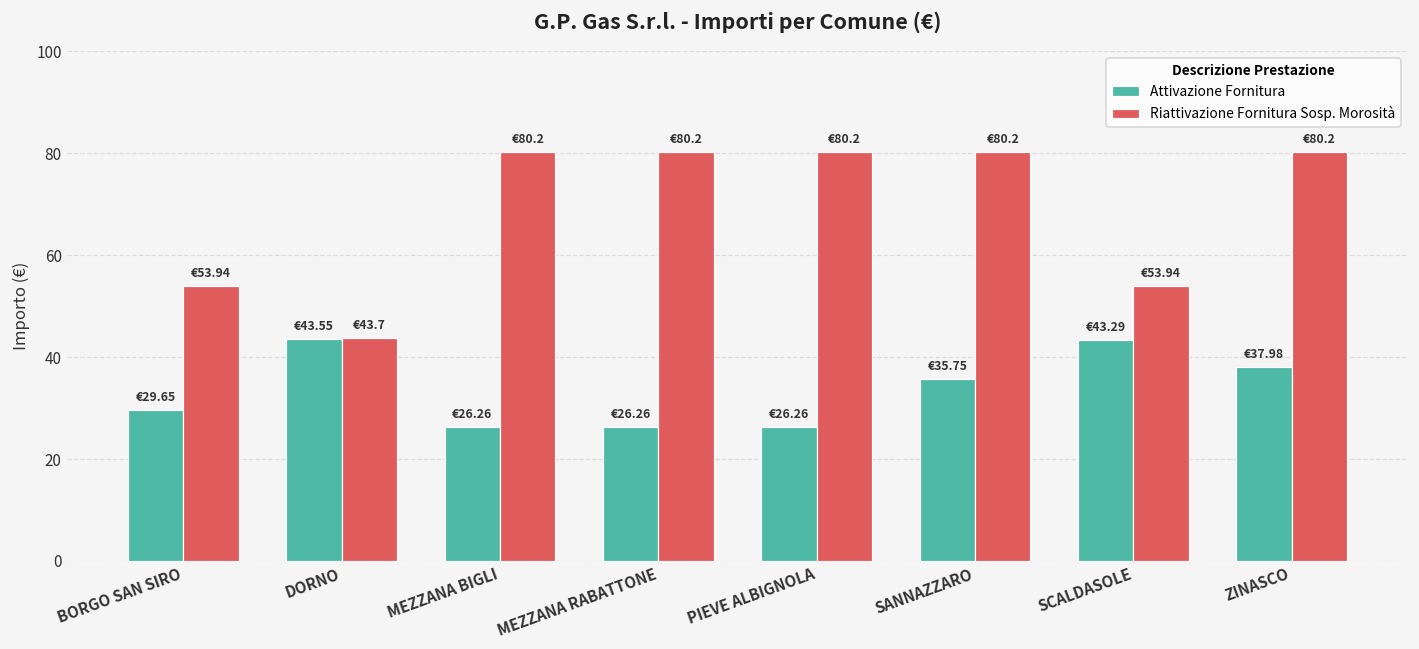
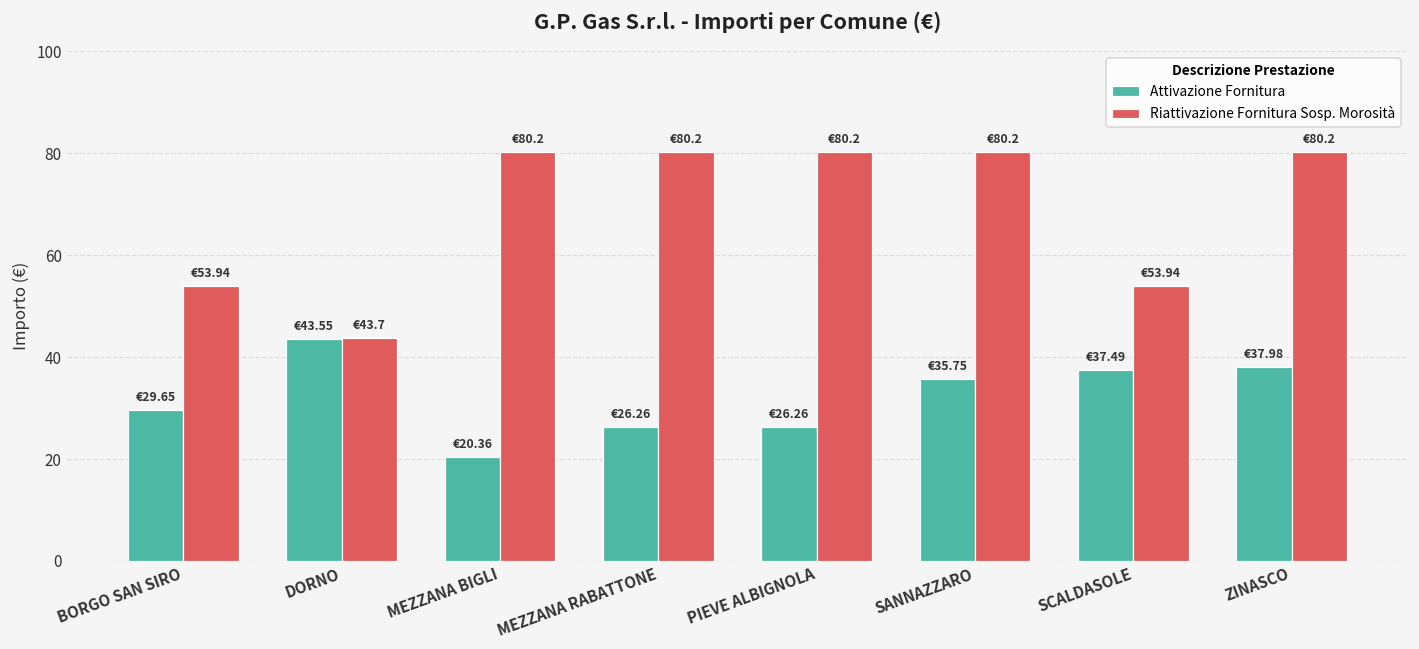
Attivazione Fornitura, MEZZANA BIGLI: €26.26 -> €20.36
Attivazione Fornitura, SCALDASOLE: €43.29 -> €37.49
